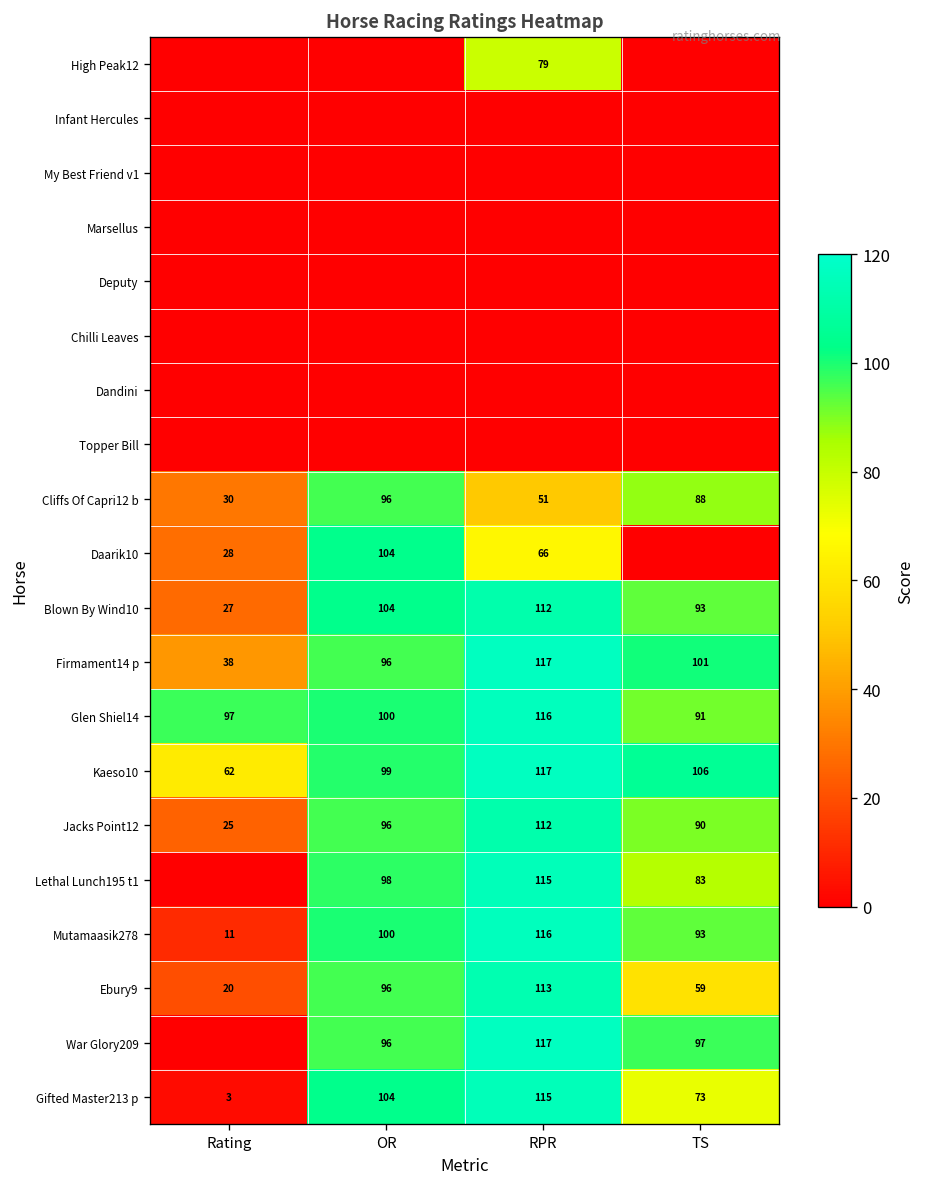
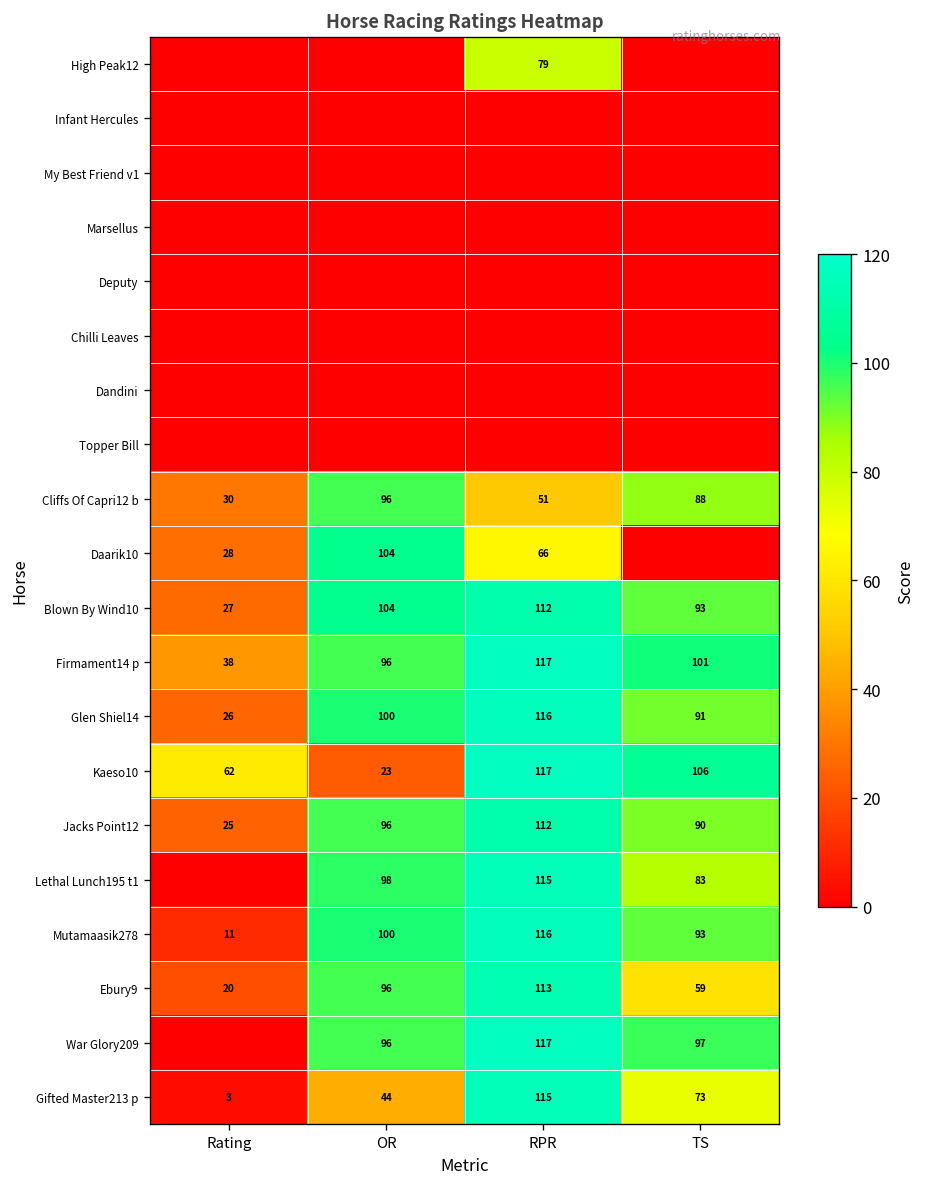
Glen Shiel14, Rating: 97 -> 26
Kaeso10, OR: 99 -> 23
Gifted Master213 p, OR: 104 -> 44
